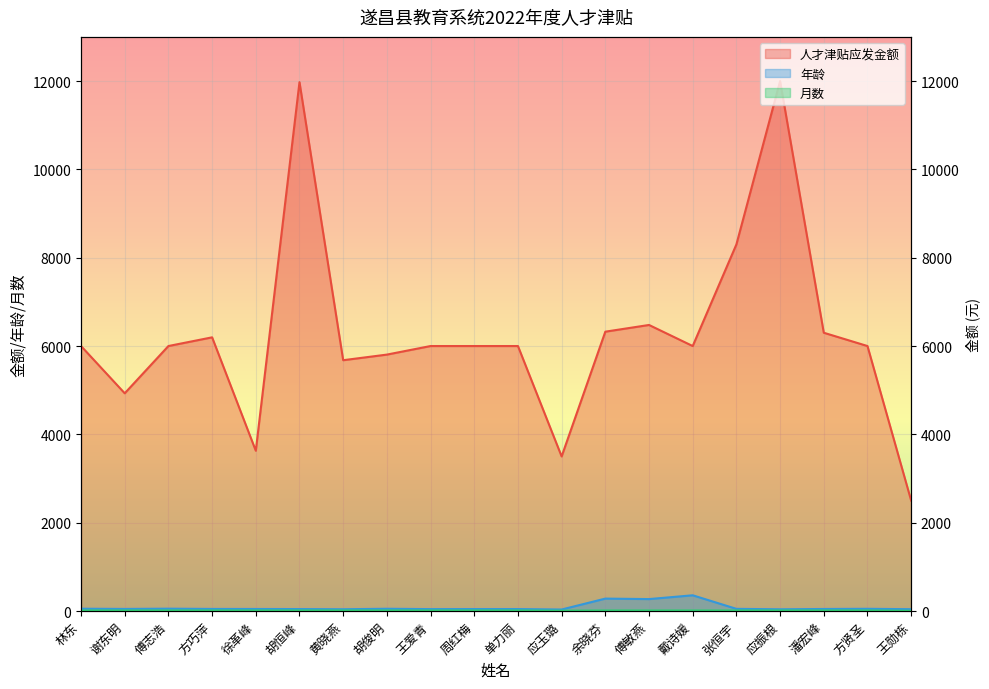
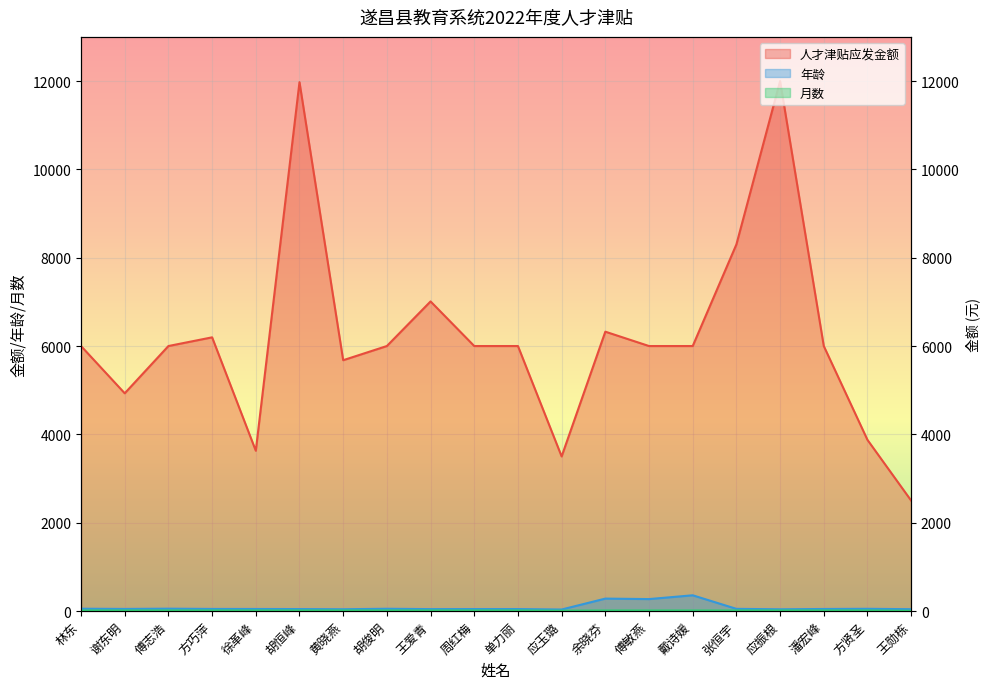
人才津贴应发金额, 胡俊明: 5800 -> 6000
人才津贴应发金额, 王爱青: 6000 -> 7000
人才津贴应发金额, 傅敏燕: 6500 -> 6000
人才津贴应发金额, 潘宏峰: 6300 -> 6000
人才津贴应发金额, 方贤圣: 6000 -> 3900
